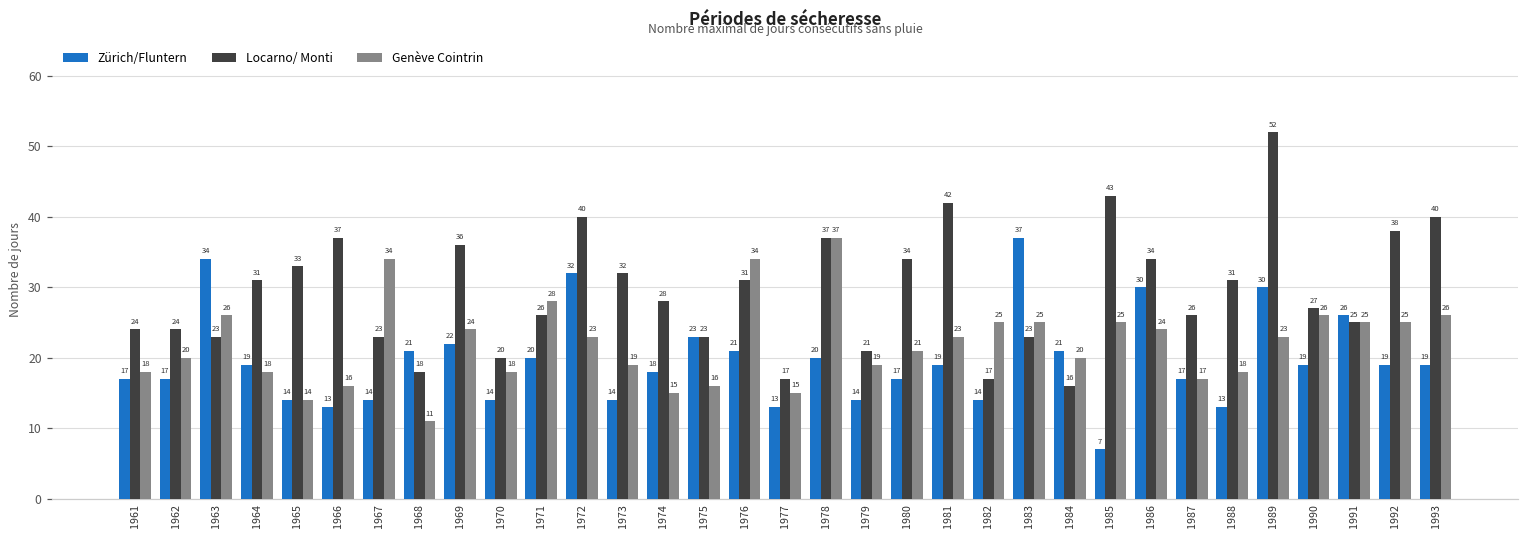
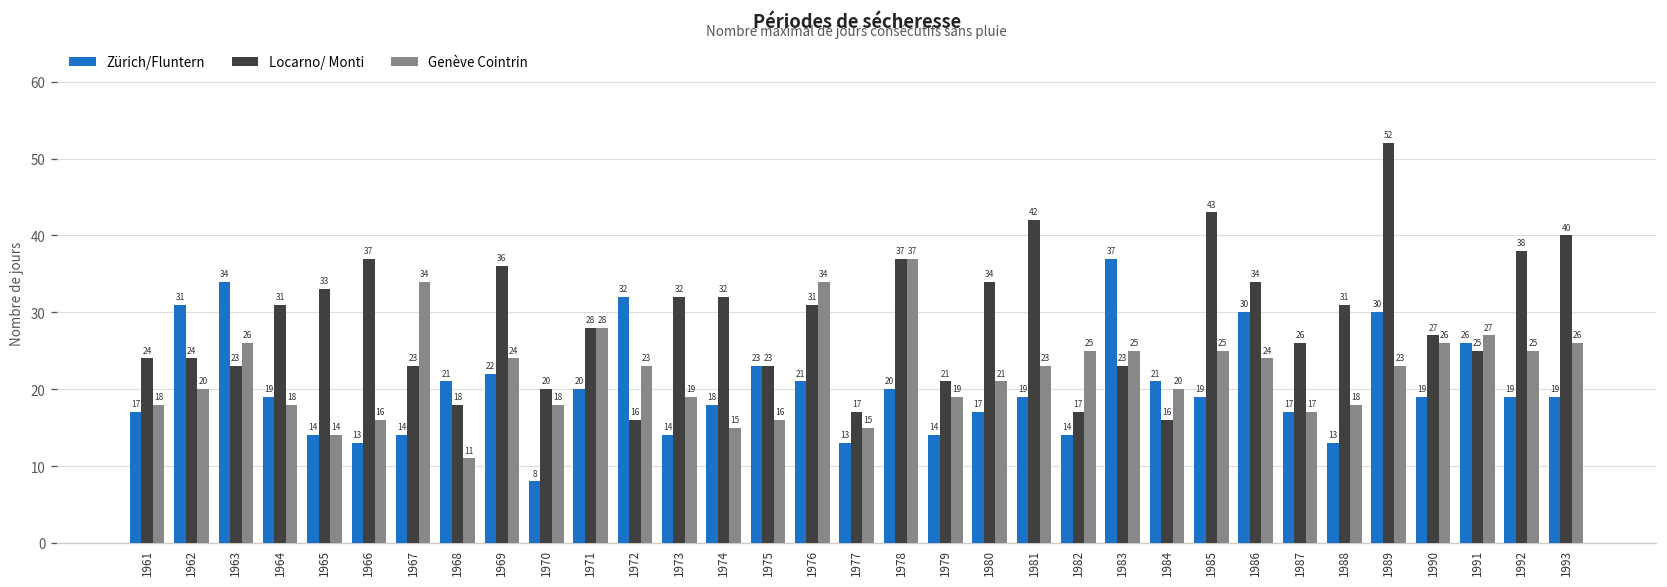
Zürich/Fluntern, 1962: 17 -> 31
Zürich/Fluntern, 1970: 14 -> 8
Locarno/ Monti, 1971: 26 -> 28
Locarno/ Monti, 1972: 40 -> 16
Locarno/ Monti, 1974: 28 -> 32
Zürich/Fluntern, 1985: 7 -> 19
Genève Cointrin, 1991: 25 -> 27
